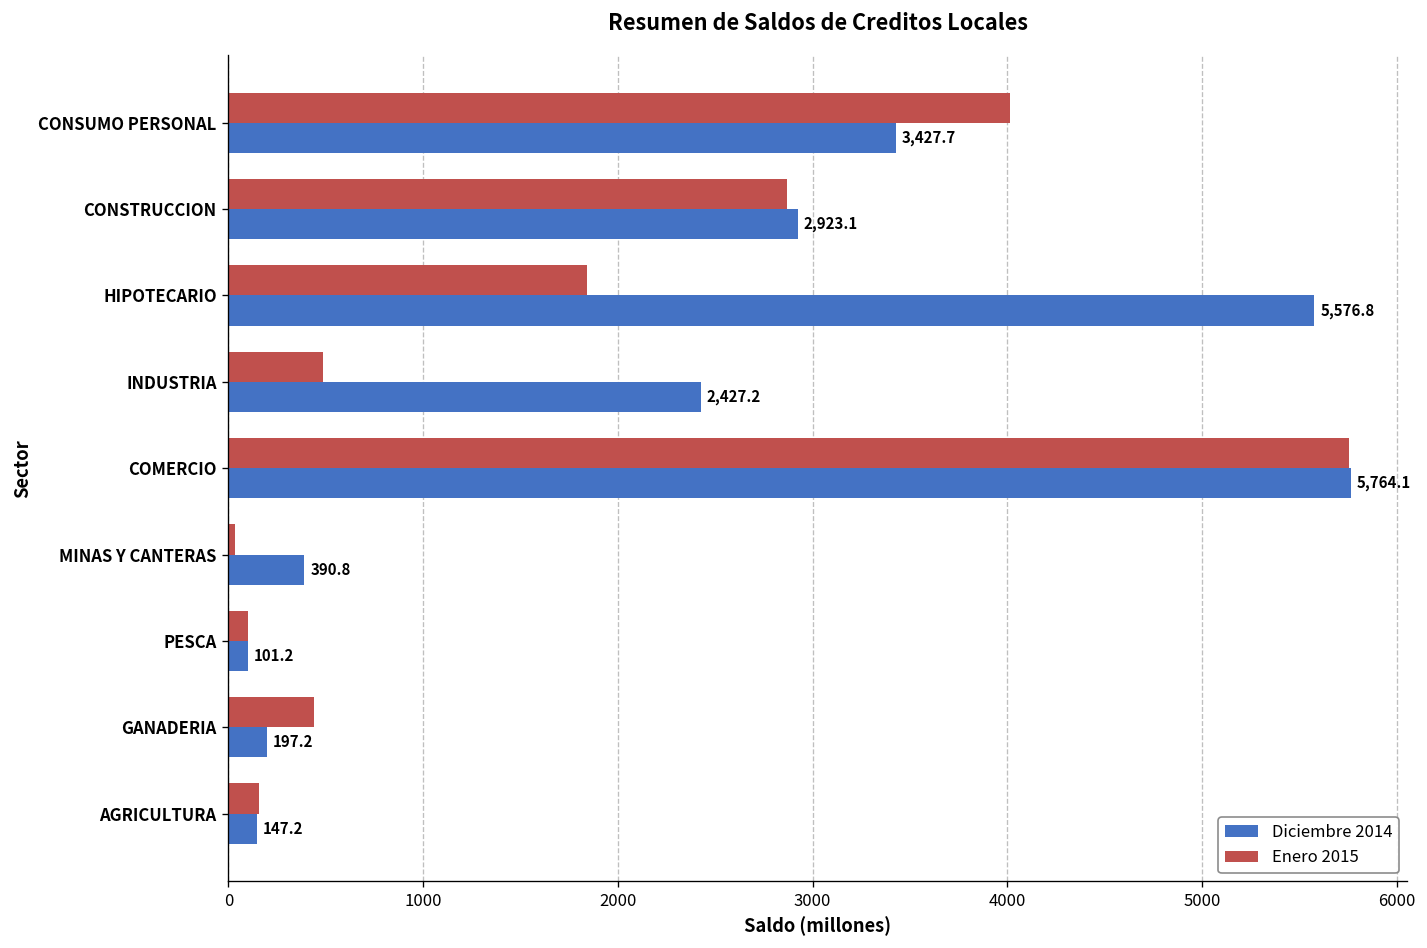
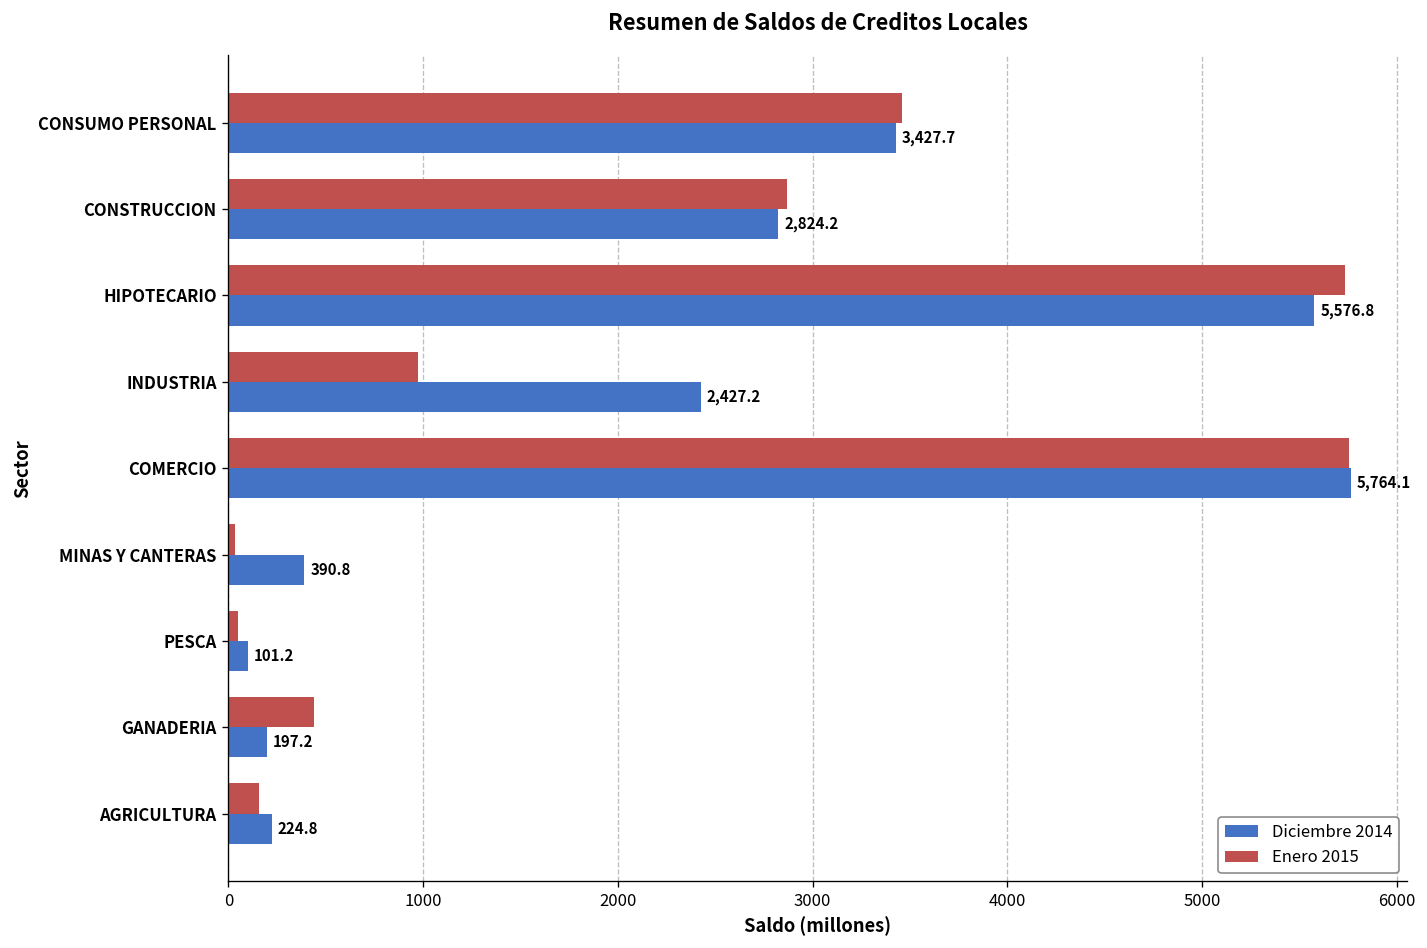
Enero 2015, CONSUMO PERSONAL: 4010 -> 3460
Diciembre 2014, CONSTRUCCION: 2,923.1 -> 2,824.2
Enero 2015, HIPOTECARIO: 1840 -> 5740
Enero 2015, INDUSTRIA: 490 -> 970
Enero 2015, PESCA: 100 -> 50
Diciembre 2014, AGRICULTURA: 147.2 -> 224.8
